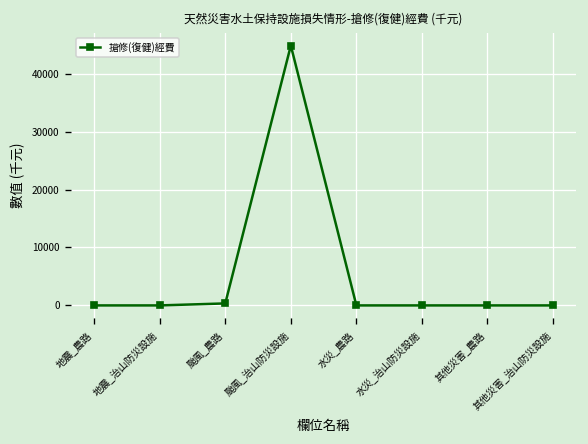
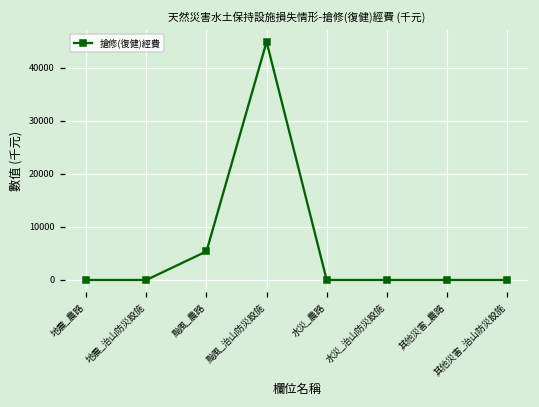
颱風_農路: 0 -> 5000
